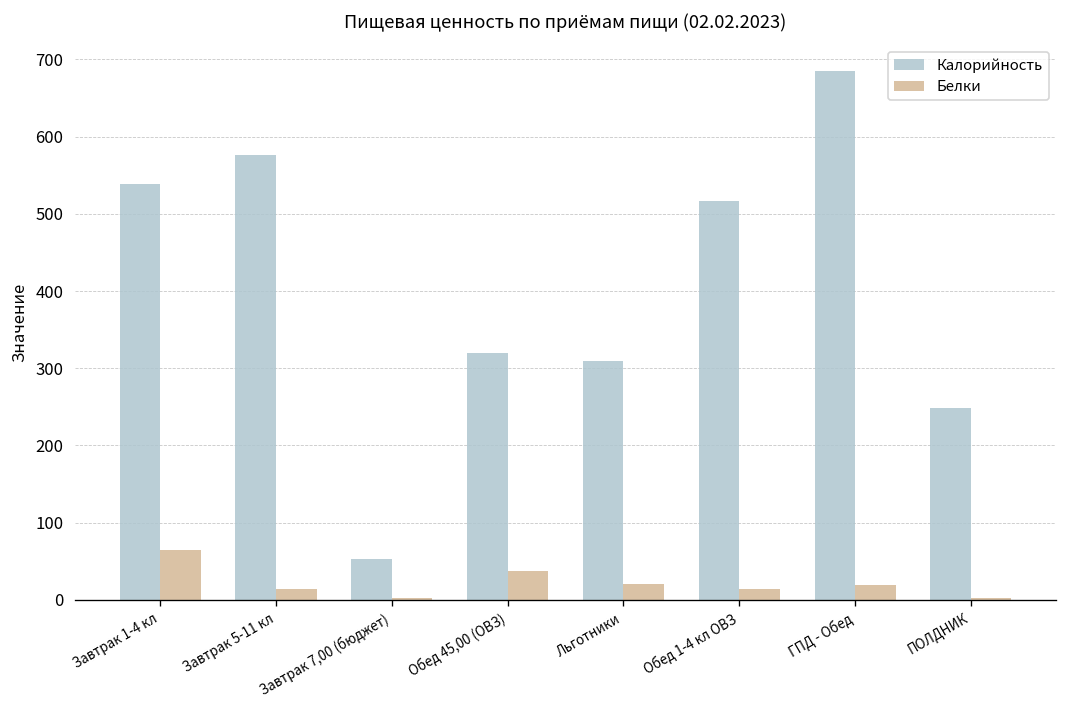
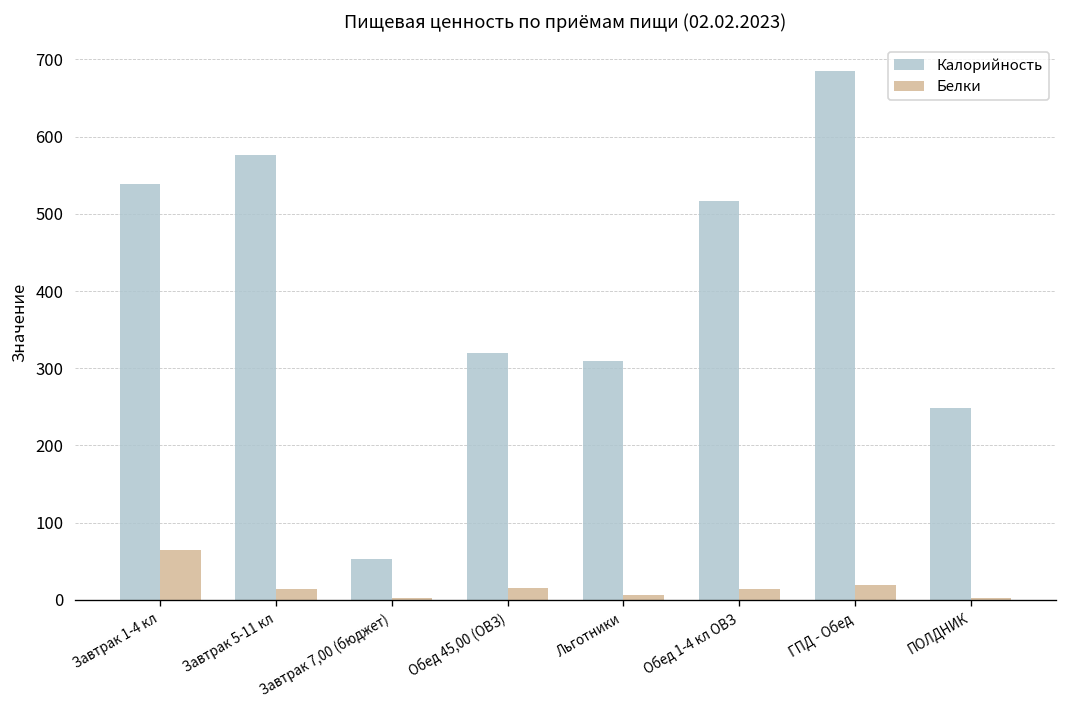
Белки, Обед 45,00 (ОВЗ): 40 -> 20
Белки, Льготники: 20 -> 10
